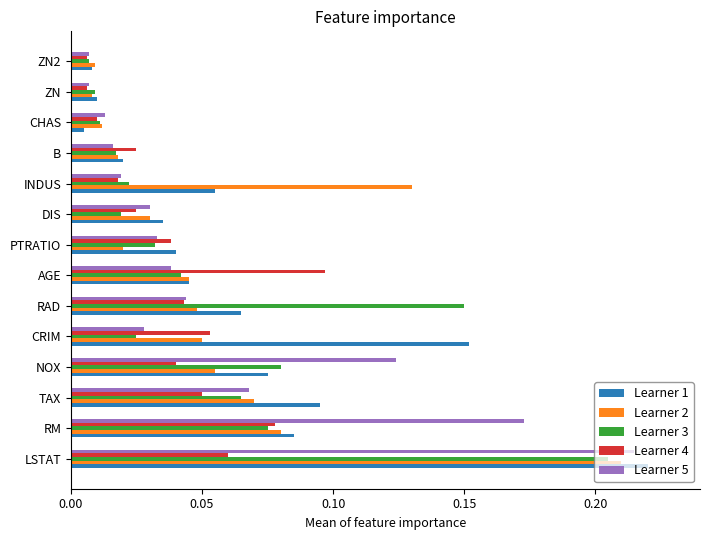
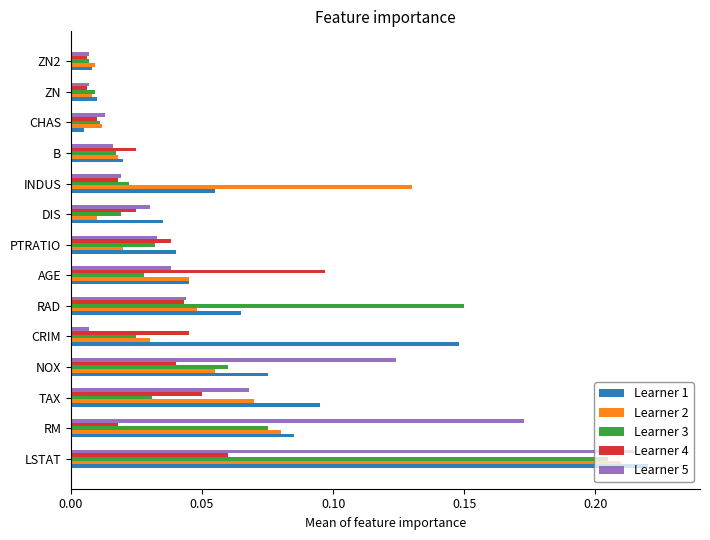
Learner 2, DIS: 0.03 -> 0.01
Learner 3, AGE: 0.042 -> 0.028
Learner 5, CRIM: 0.028 -> 0.007
Learner 4, CRIM: 0.053 -> 0.045
Learner 2, CRIM: 0.05 -> 0.03
Learner 1, CRIM: 0.152 -> 0.148
Learner 3, NOX: 0.08 -> 0.06
Learner 3, TAX: 0.065 -> 0.031
Learner 4, RM: 0.078 -> 0.018
